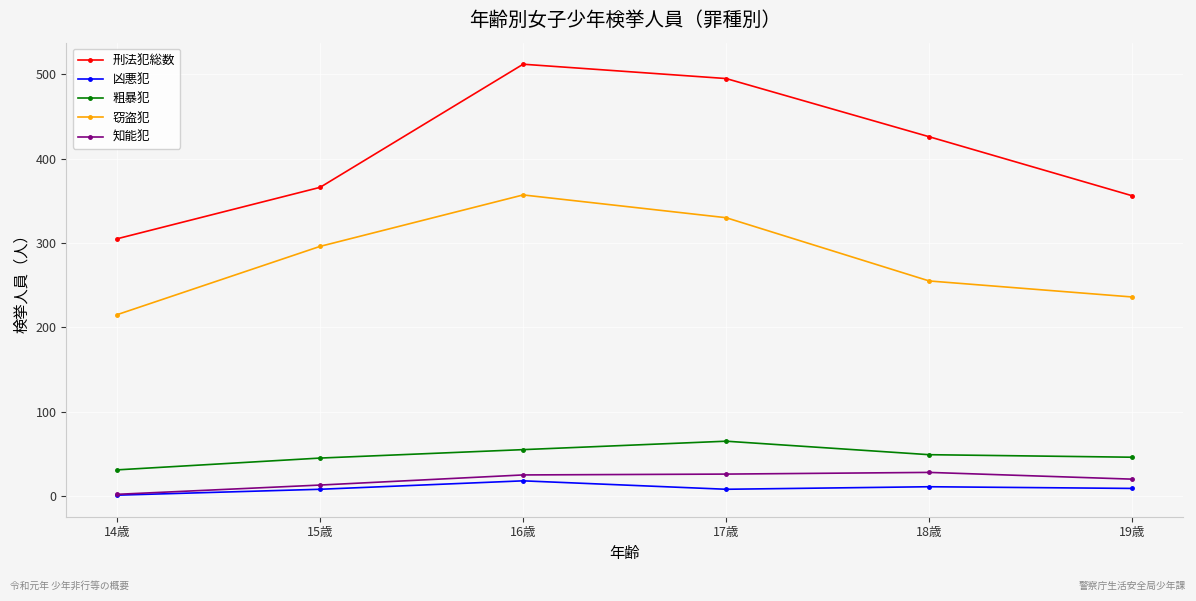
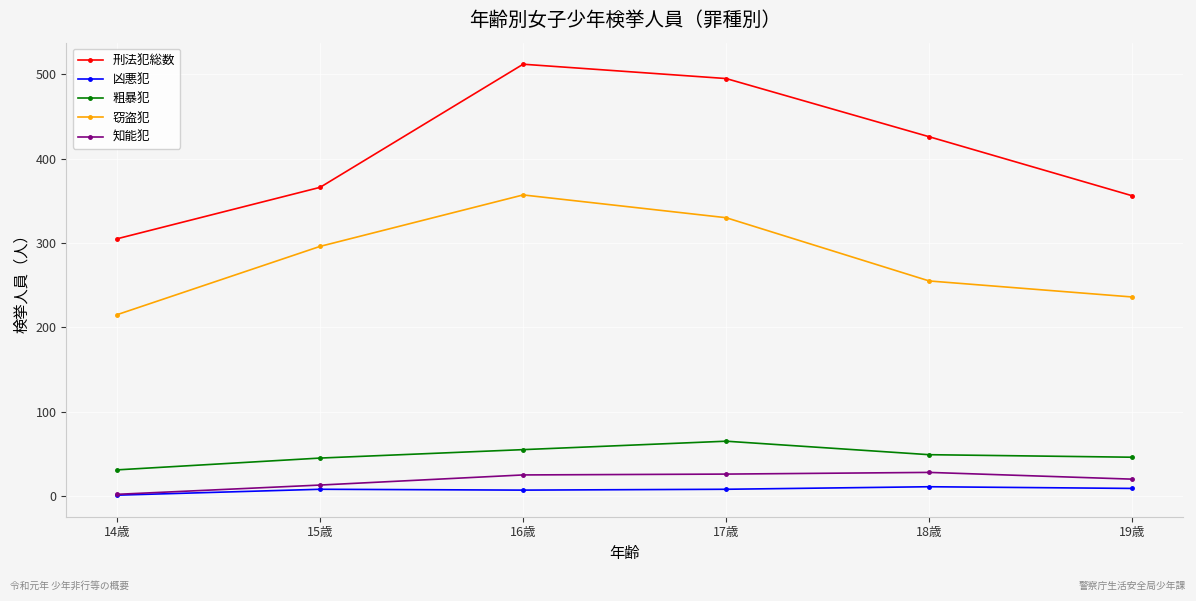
凶悪犯, 16歳: 20 -> 10
